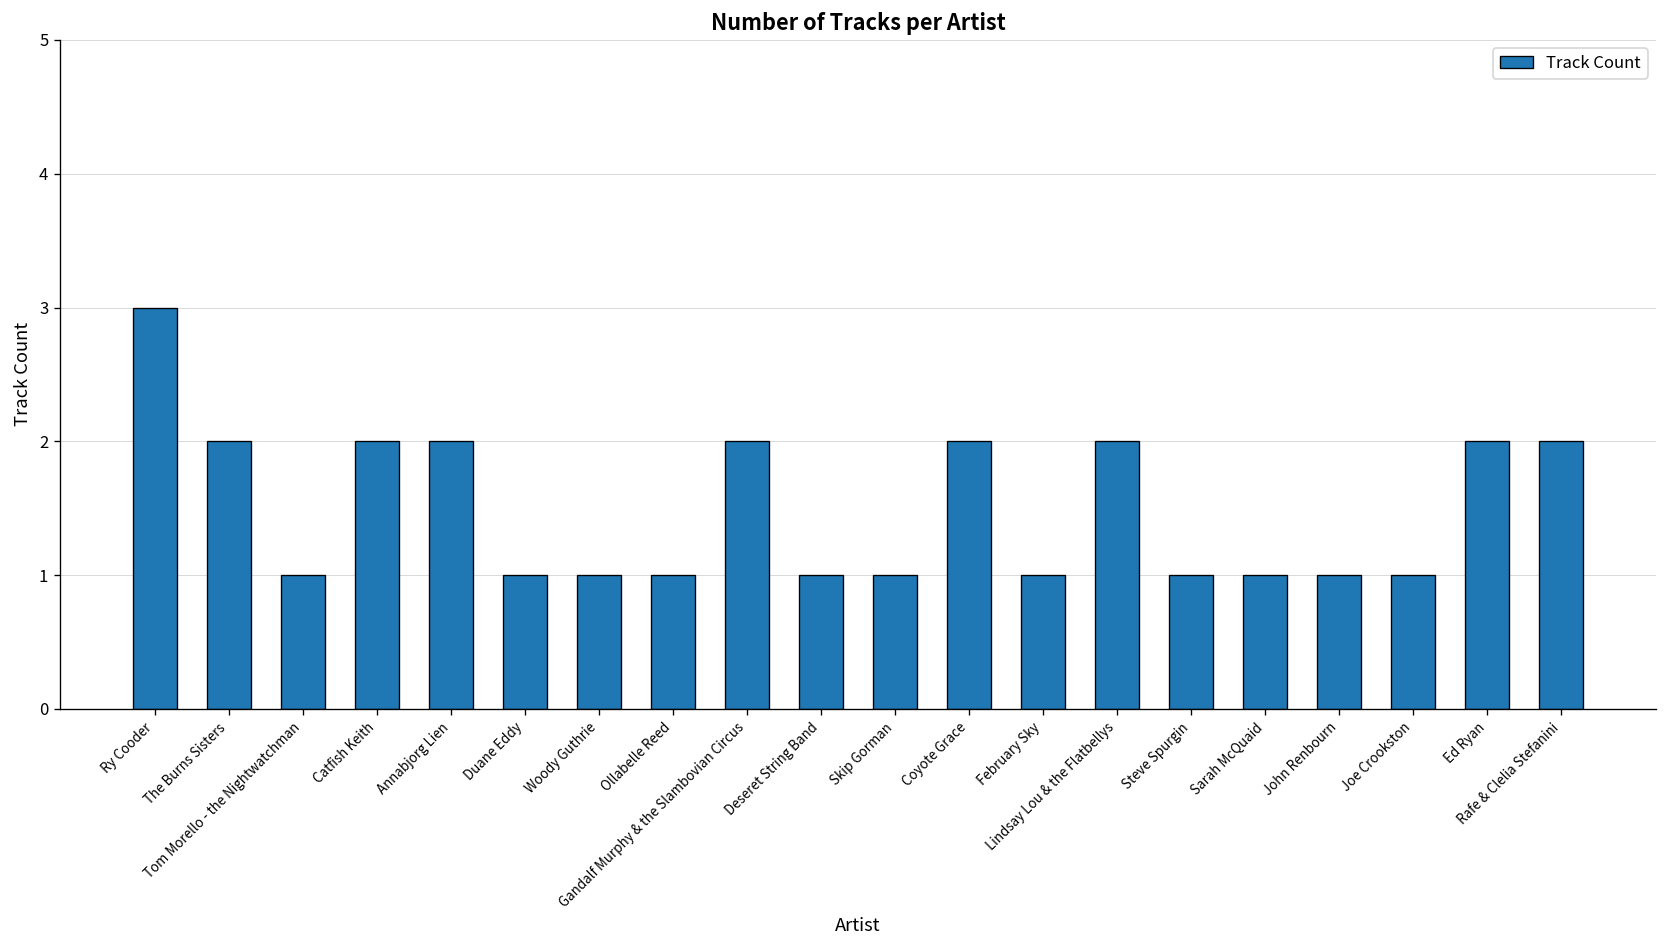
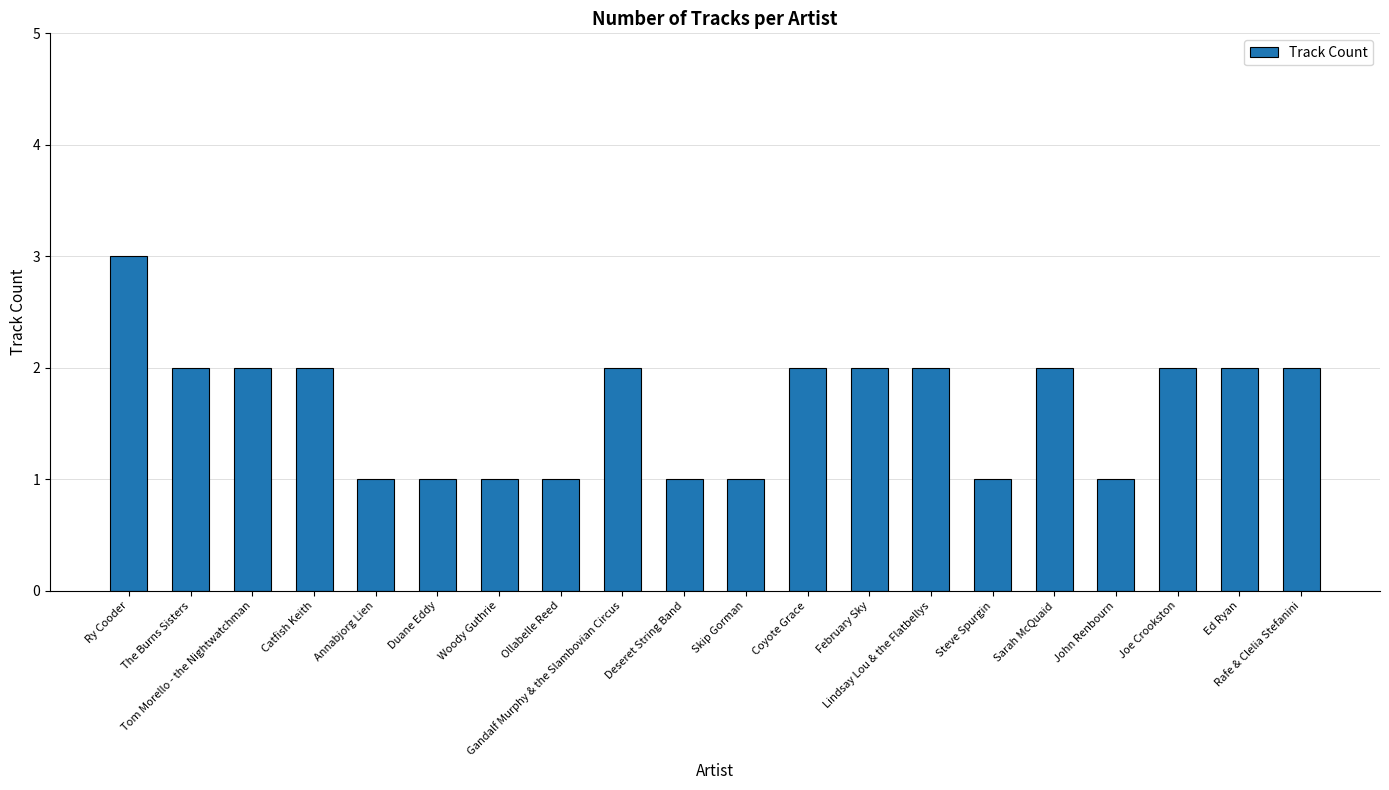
Tom Morello - the Nightwatchman: 1 -> 2
Annabjorg Lien: 2 -> 1
February Sky: 1 -> 2
Sarah McQuaid: 1 -> 2
Joe Crookston: 1 -> 2
